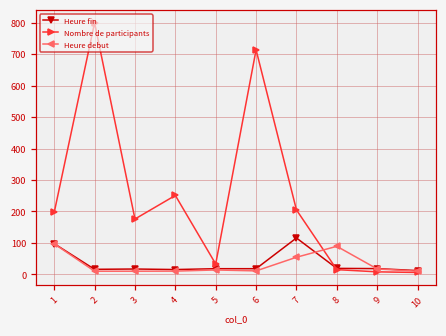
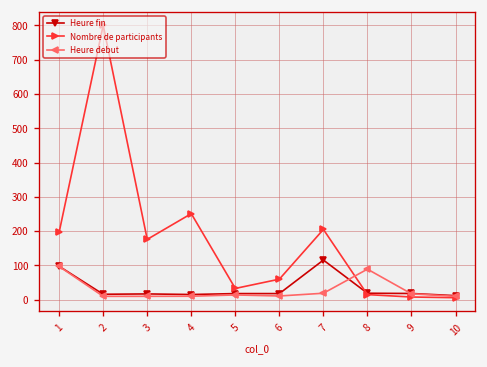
Nombre de participants, 6: 710 -> 60
Heure debut, 7: 50 -> 20
